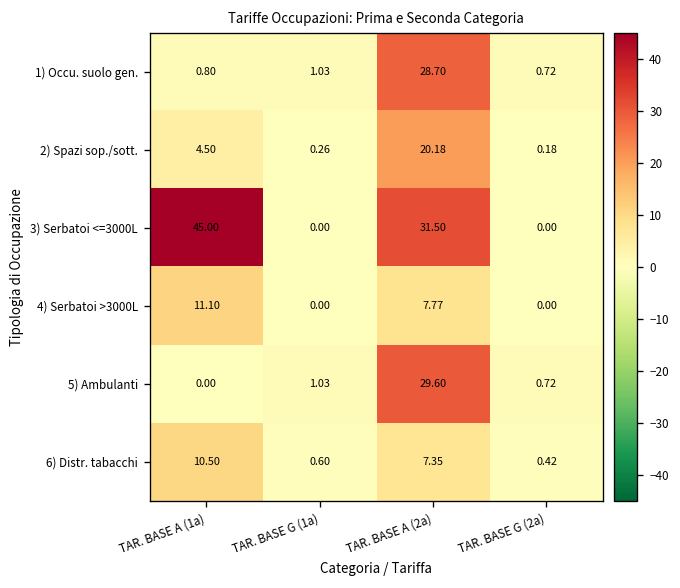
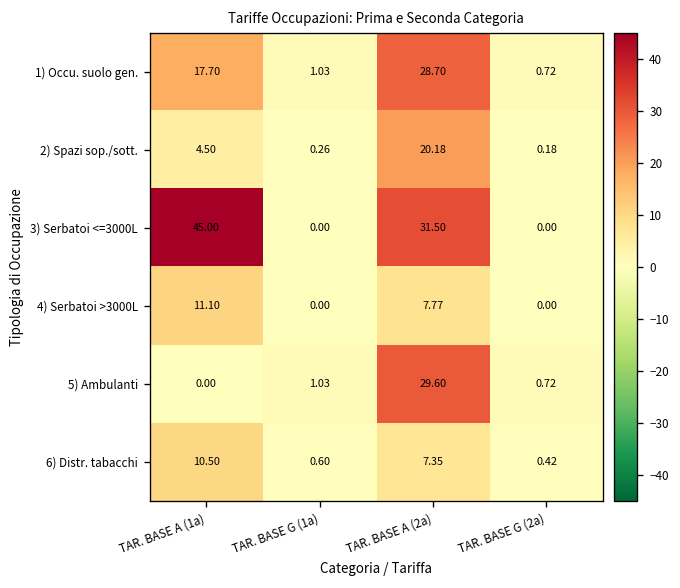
1) Occu. suolo gen., TAR. BASE A (1a): 0.80 -> 17.70
